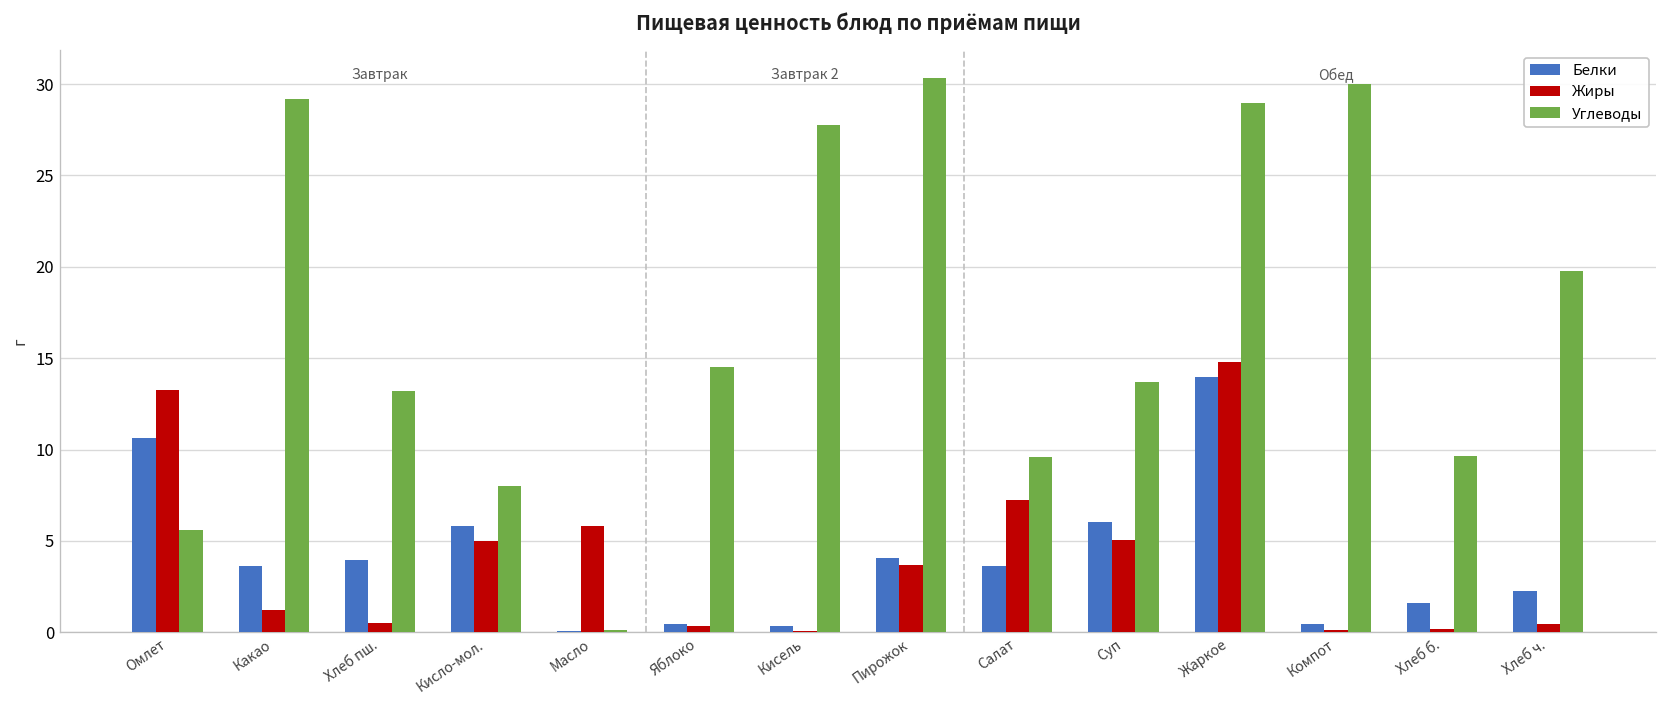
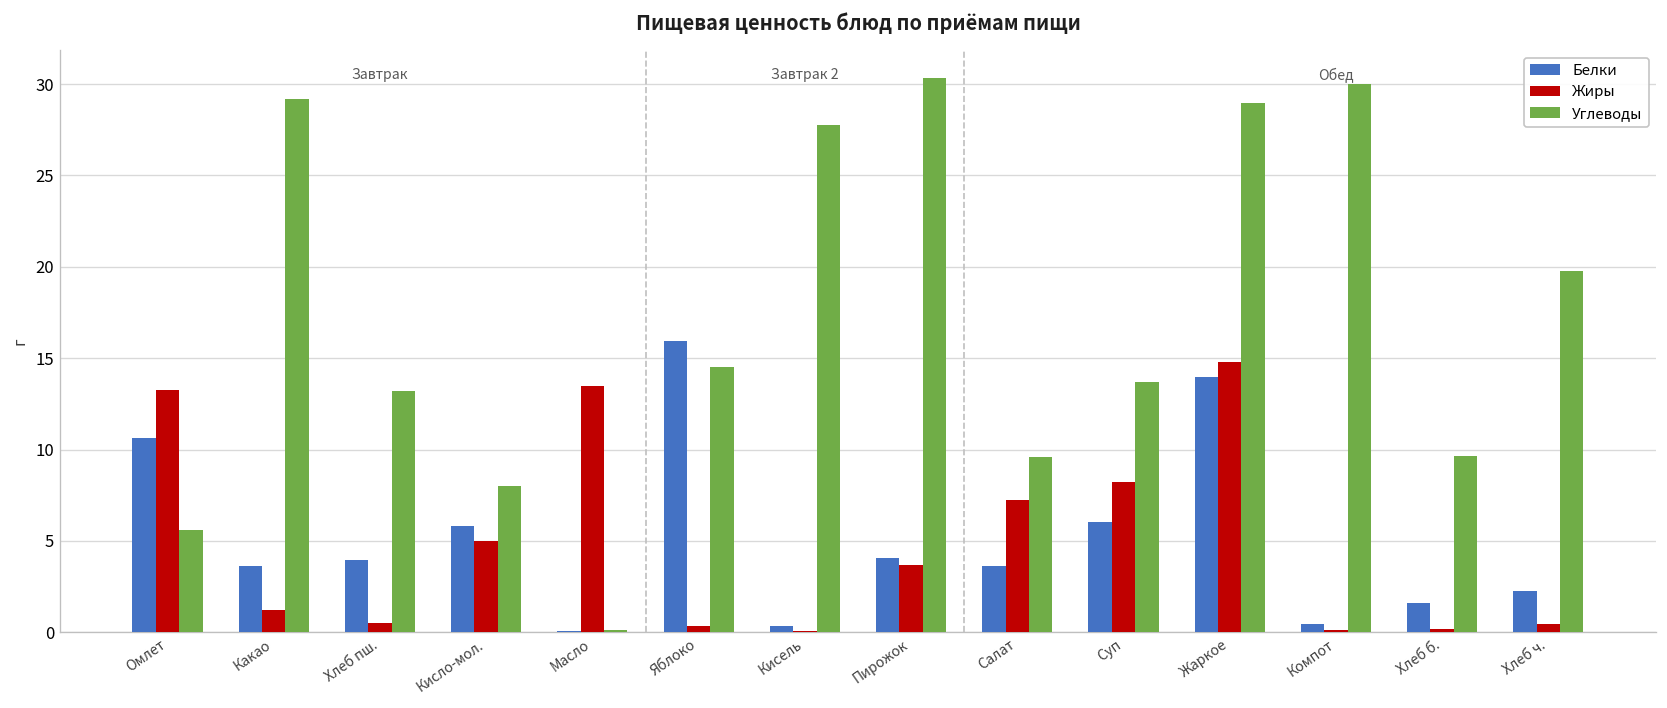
Жиры, Масло: 5.8 -> 13.5
Белки, Яблоко: 0.4 -> 15.9
Жиры, Суп: 5.1 -> 8.2
